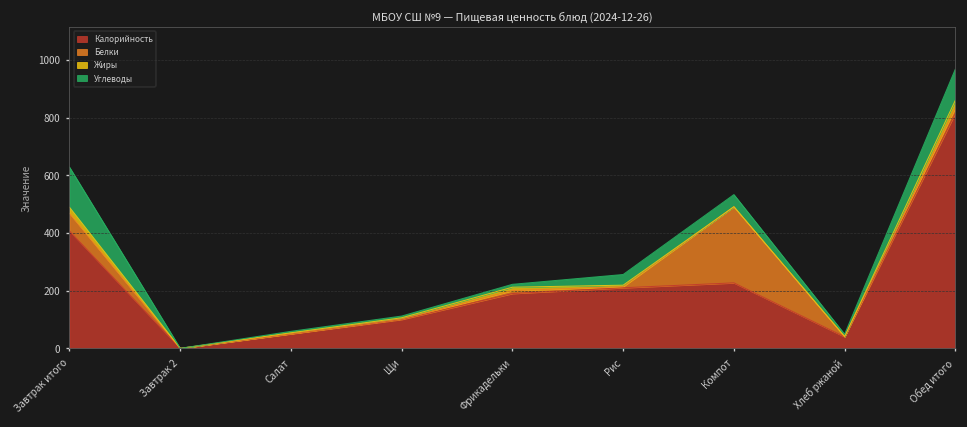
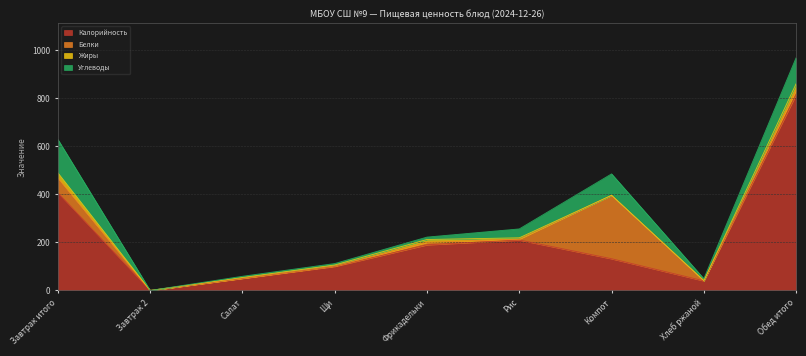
Калорийность, Компот: 230 -> 130
Углеводы, Компот: 40 -> 90
